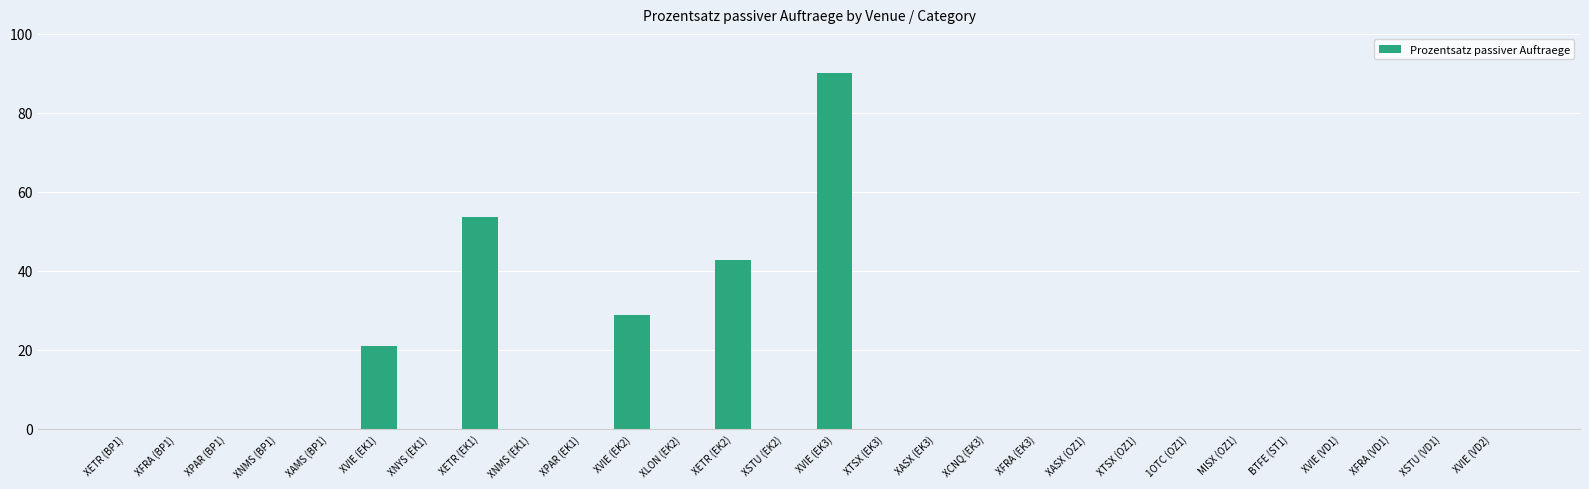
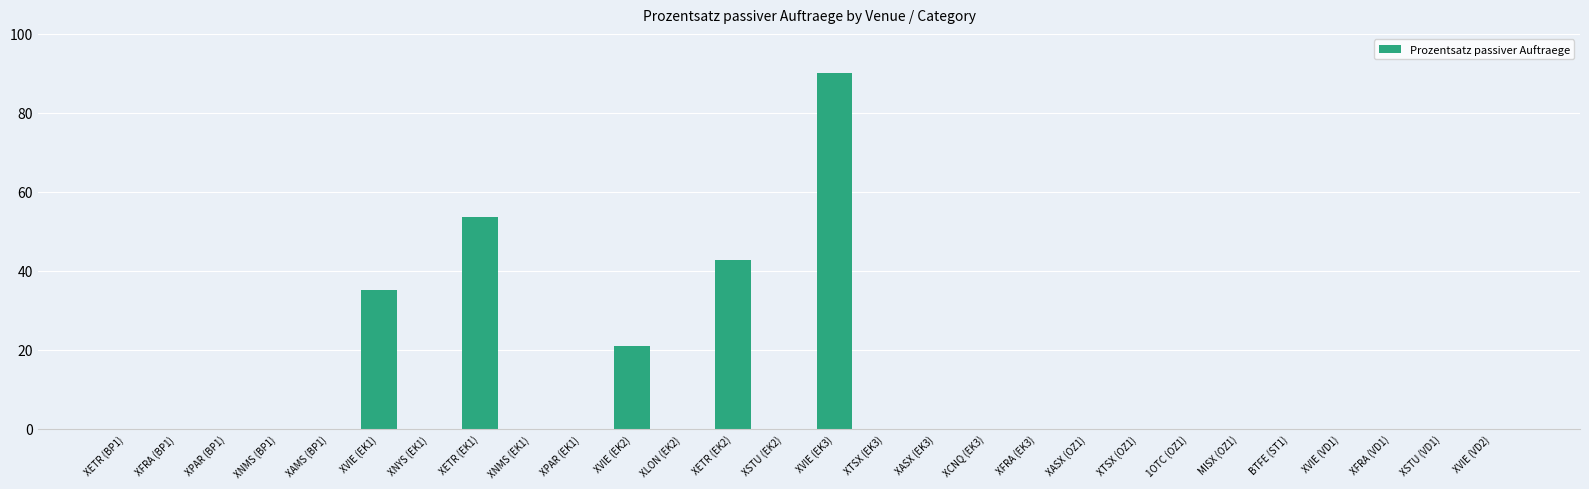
XVIE (EK1): 21 -> 35
XVIE (EK2): 29 -> 21
